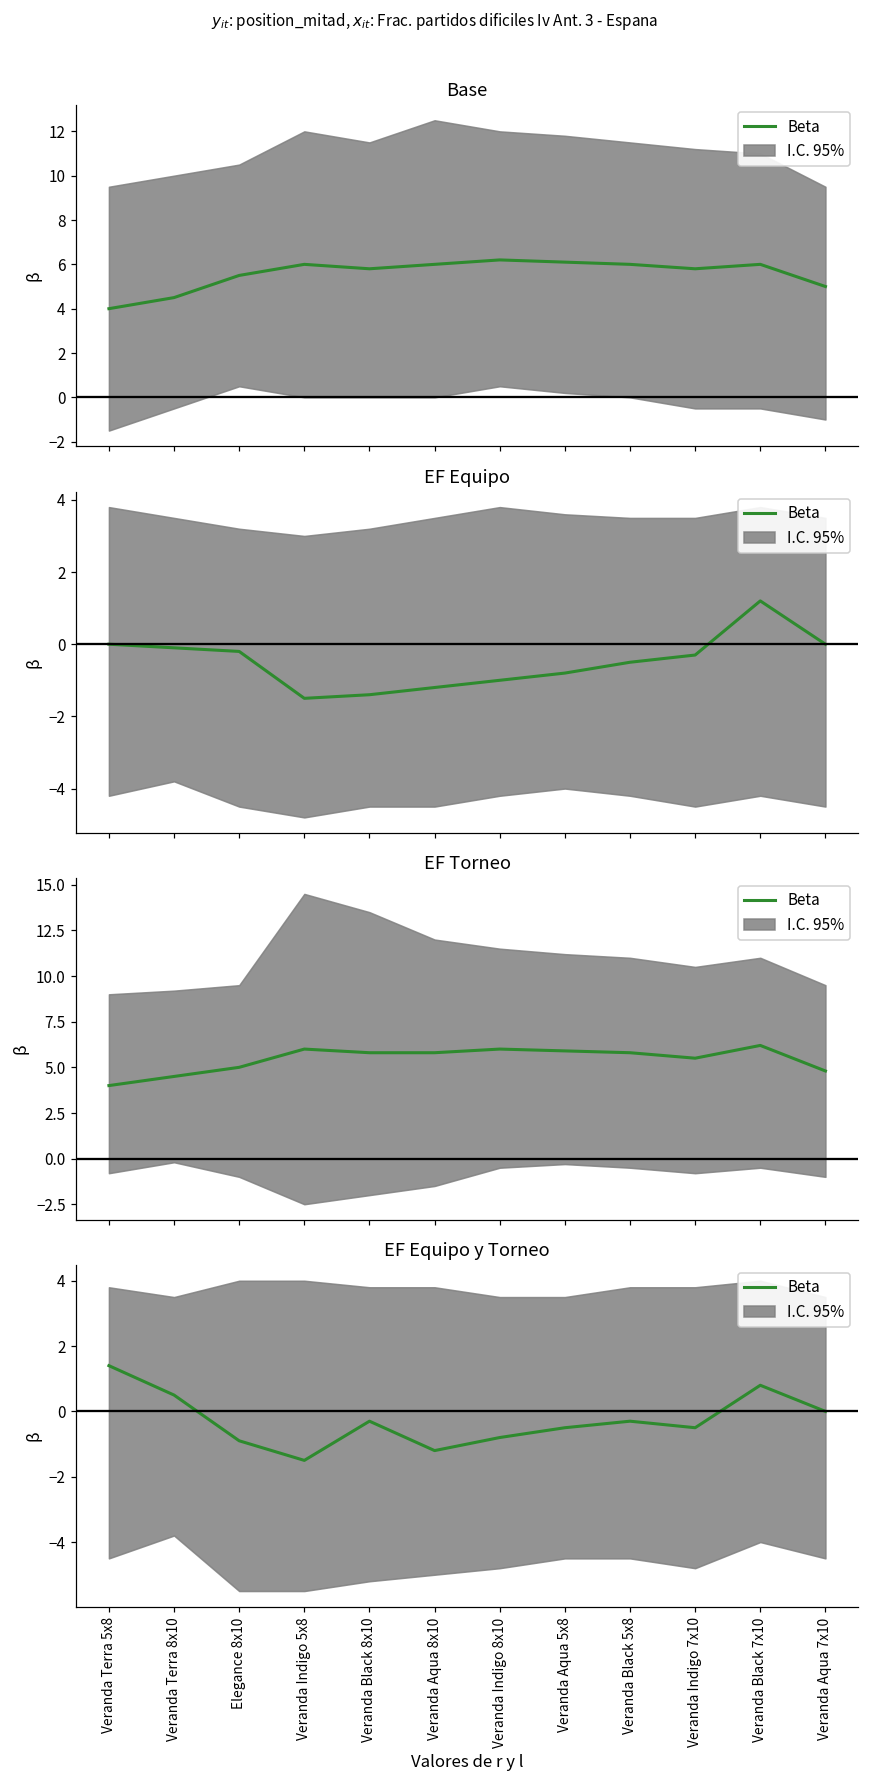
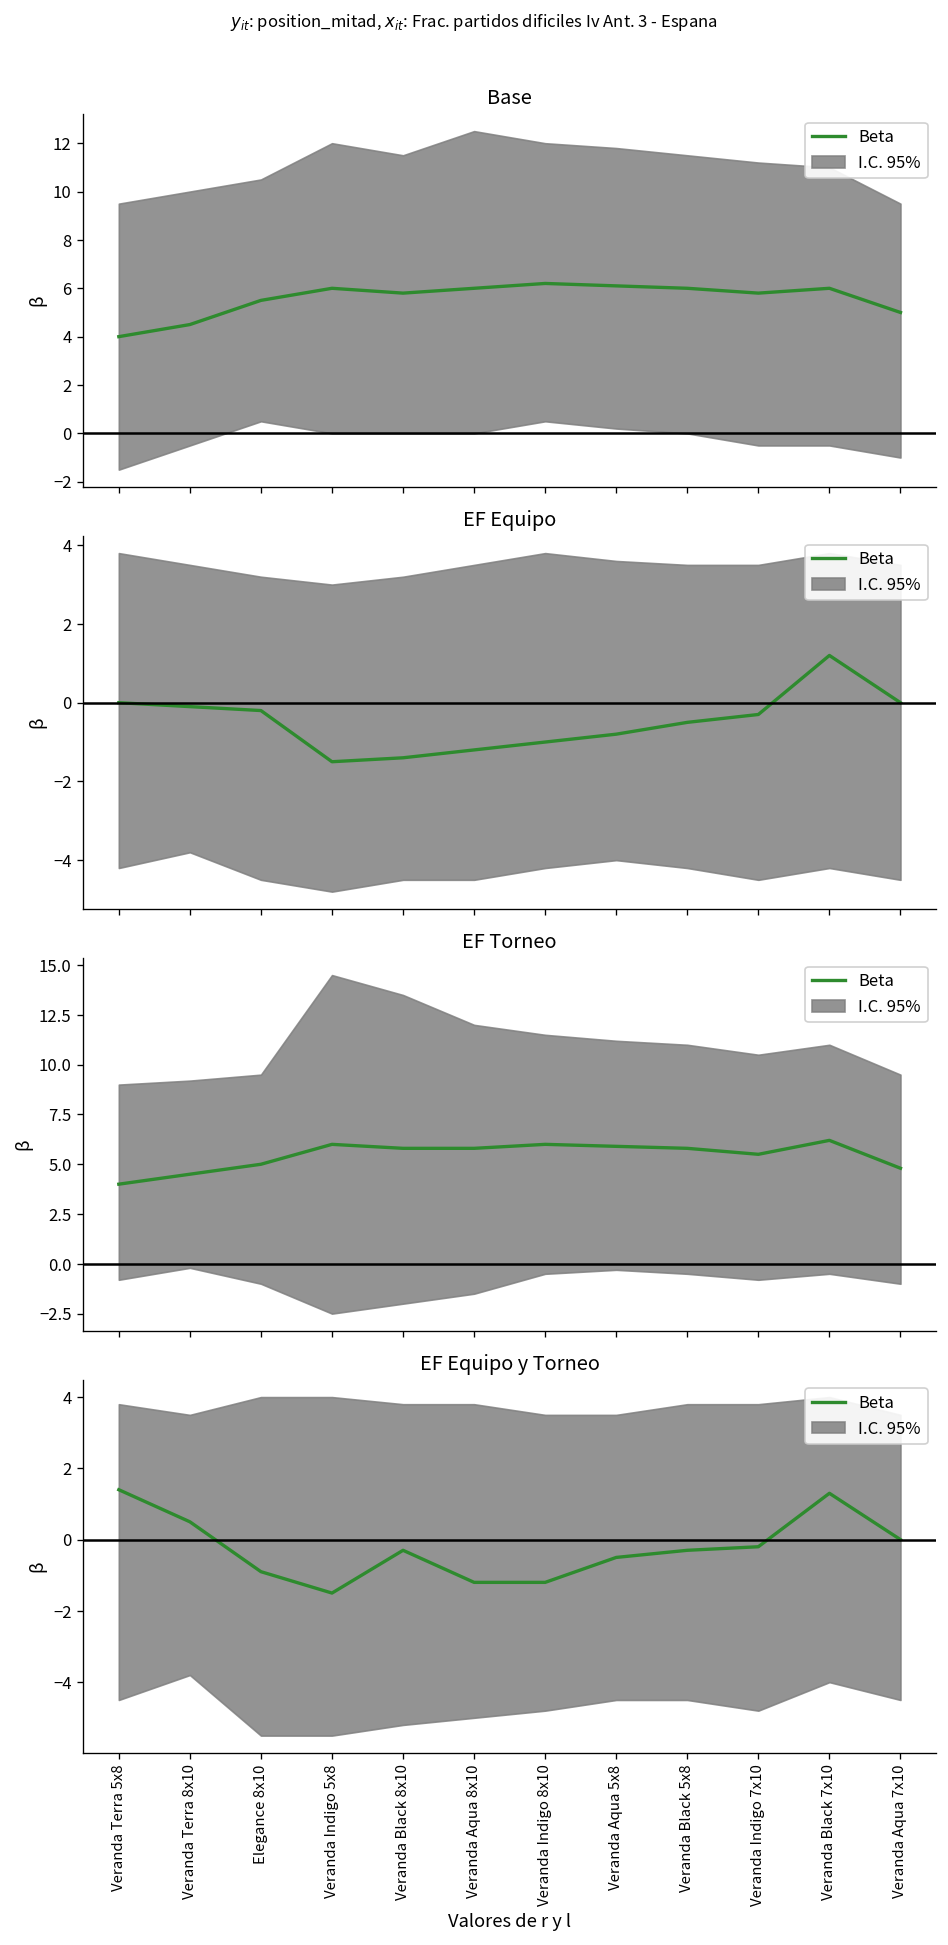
EF Equipo y Torneo, Beta, Veranda Indigo 8x10: -0.8 -> -1.2
EF Equipo y Torneo, Beta, Veranda Indigo 7x10: -0.5 -> -0.2
EF Equipo y Torneo, Beta, Veranda Black 7x10: 0.8 -> 1.3
